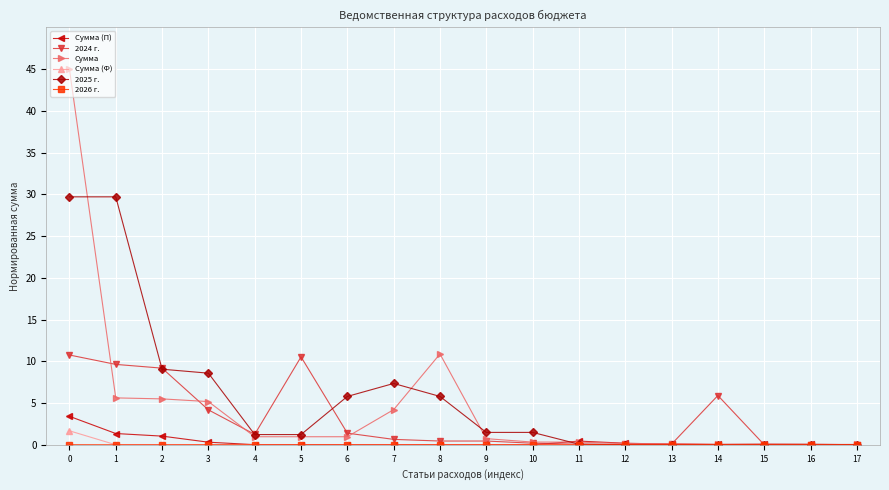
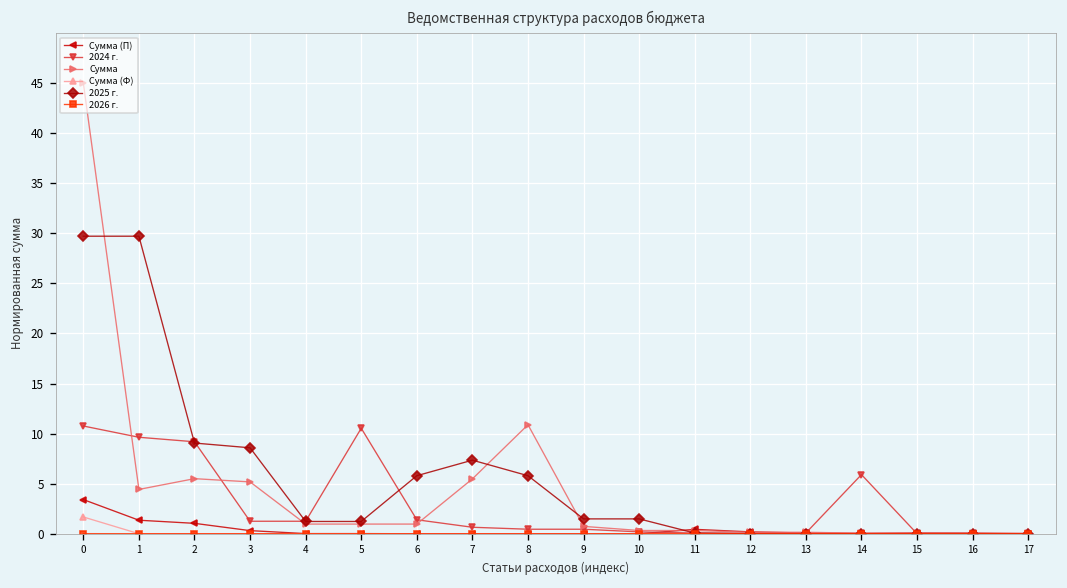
Сумма, 1: 6 -> 4
2024 г., 3: 4 -> 1
Сумма, 7: 4 -> 5
